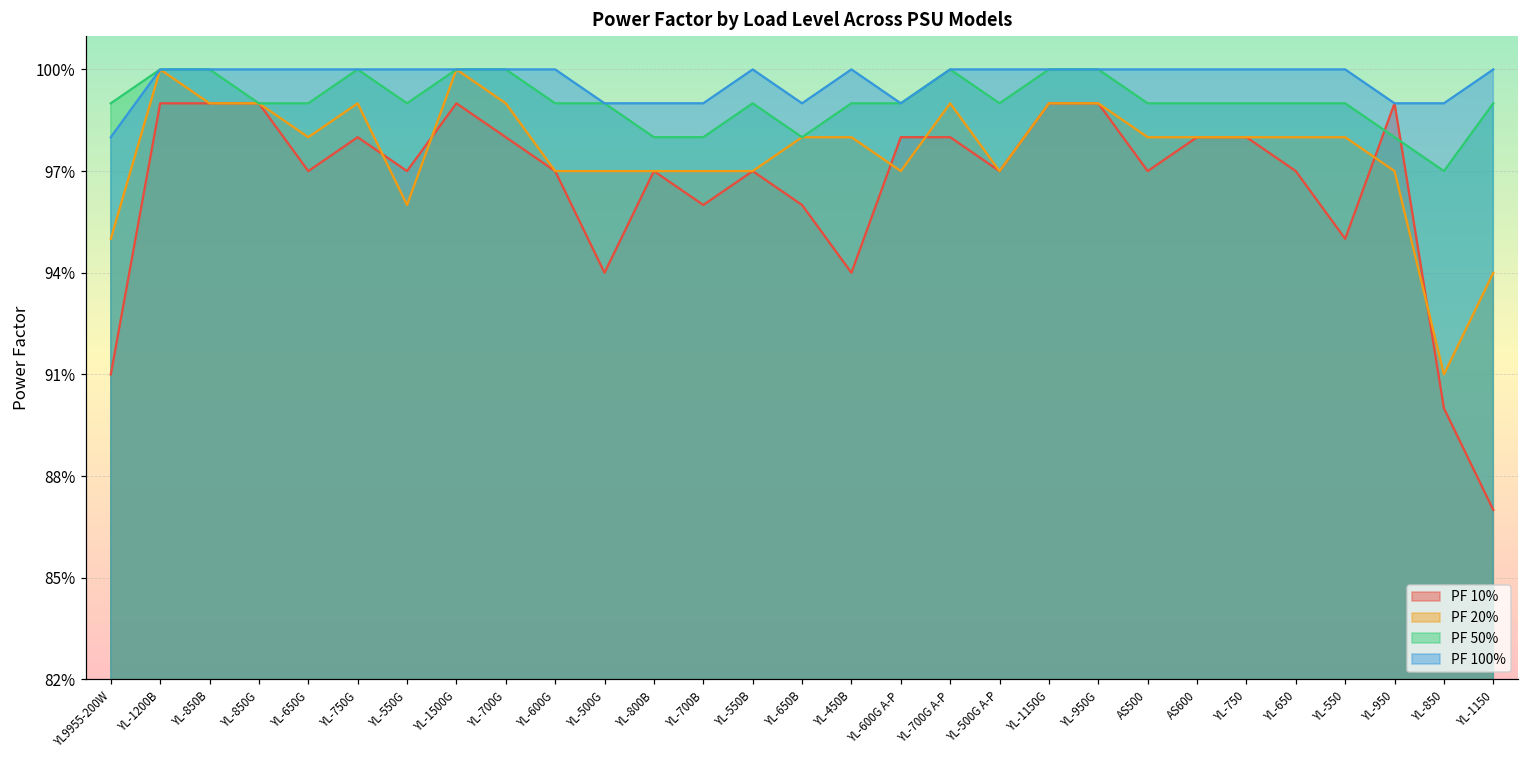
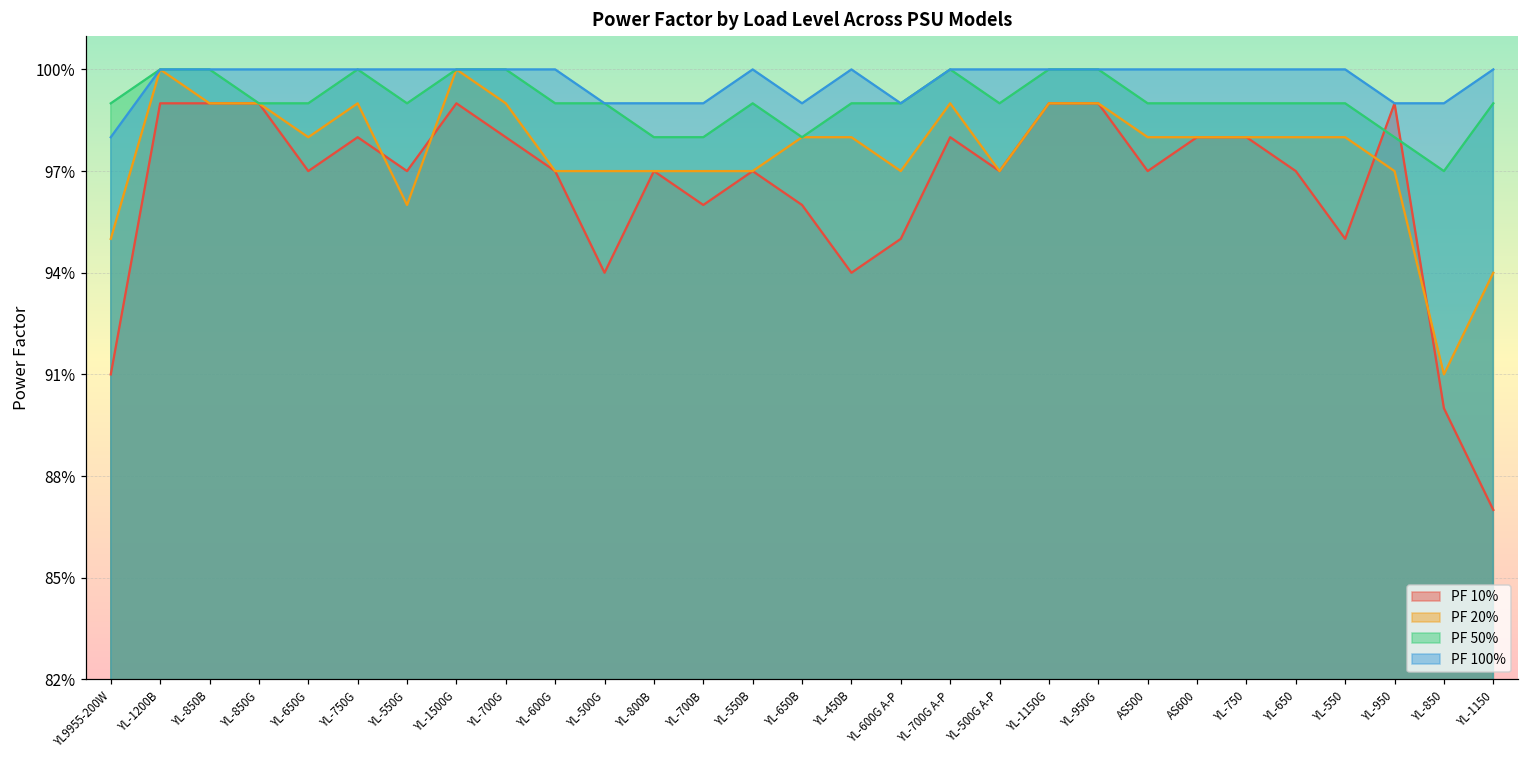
PF 10%, YL-600G A-P: 98.0% -> 95.0%
